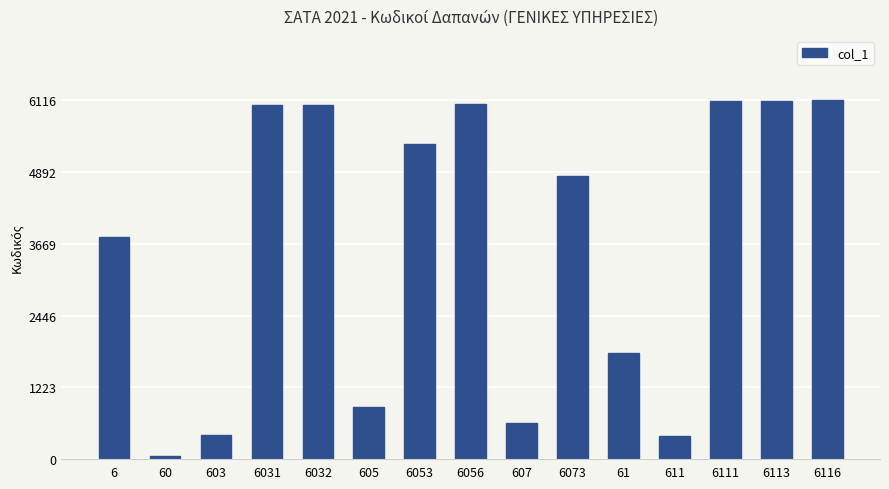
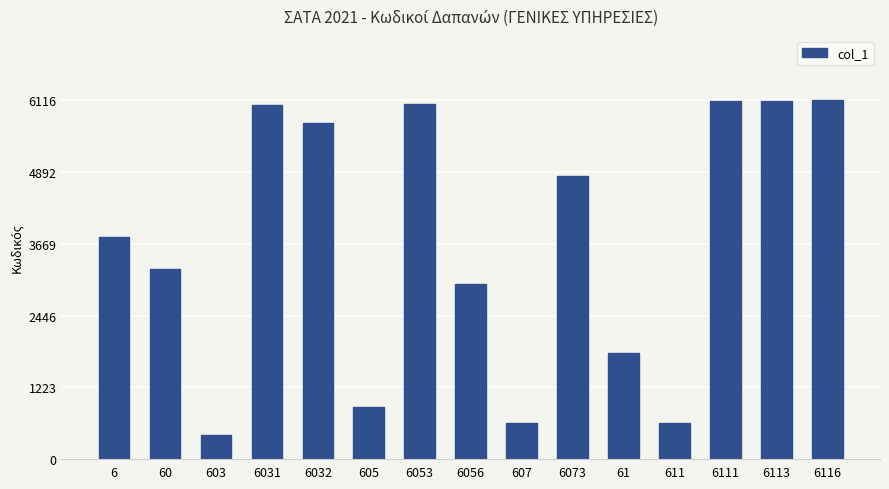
60: 100 -> 3200
6032: 6000 -> 5700
6053: 5400 -> 6100
6056: 6100 -> 3000
611: 400 -> 600
